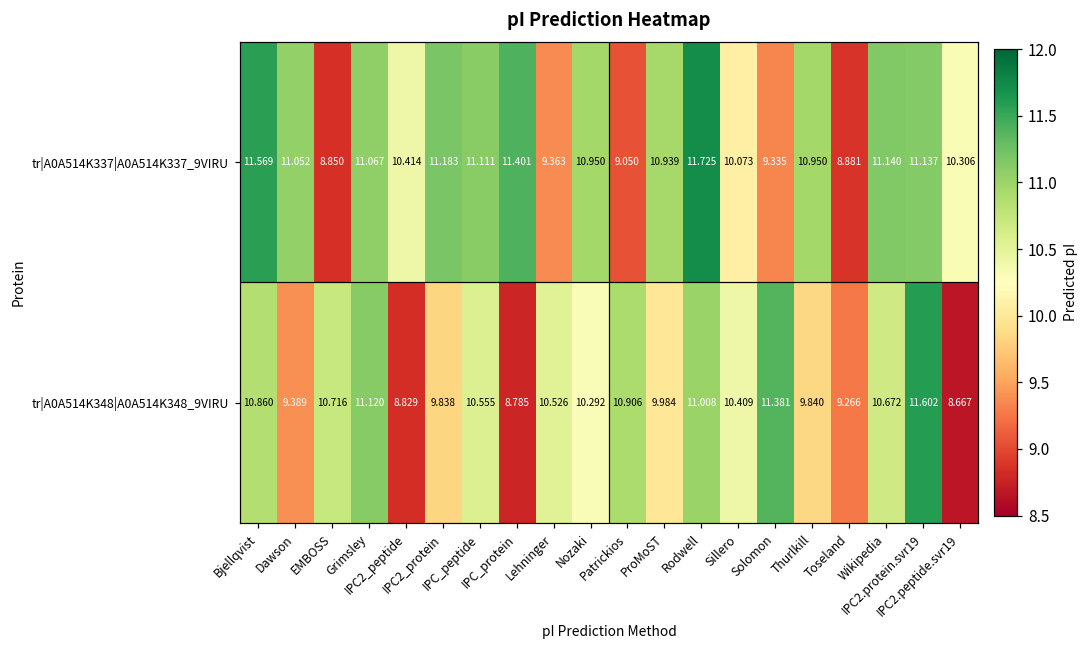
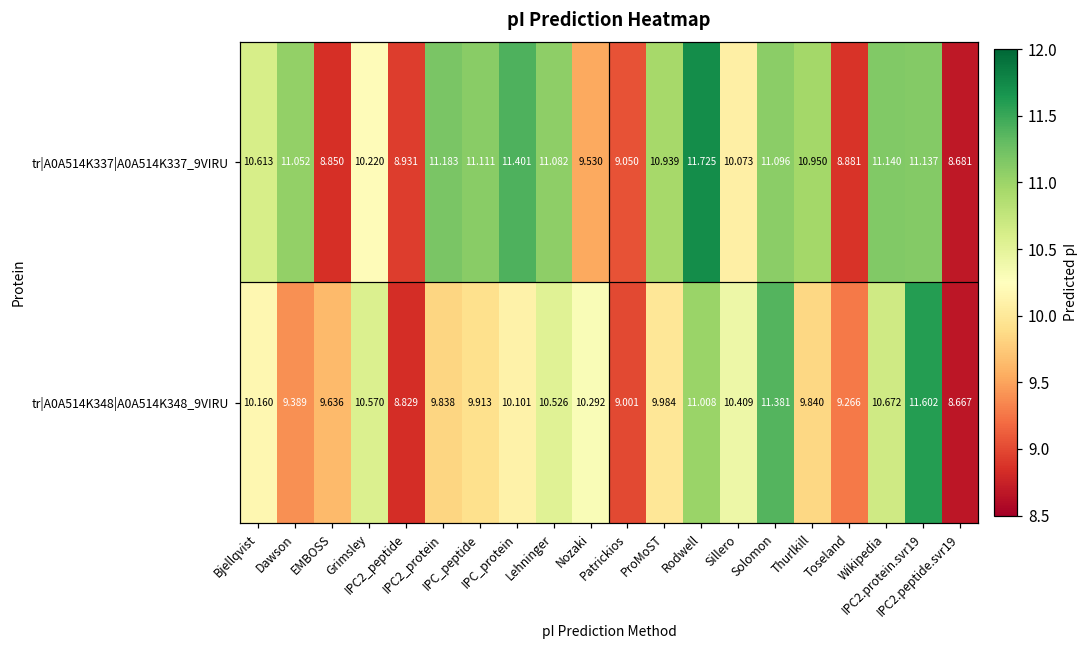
tr|A0A514K337|A0A514K337_9VIRU, Bjellqvist: 11.569 -> 10.613
tr|A0A514K337|A0A514K337_9VIRU, Grimsley: 11.067 -> 10.220
tr|A0A514K337|A0A514K337_9VIRU, IPC2_peptide: 10.414 -> 8.931
tr|A0A514K337|A0A514K337_9VIRU, Lehninger: 9.363 -> 11.082
tr|A0A514K337|A0A514K337_9VIRU, Nozaki: 10.950 -> 9.530
tr|A0A514K337|A0A514K337_9VIRU, Solomon: 9.335 -> 11.096
tr|A0A514K337|A0A514K337_9VIRU, IPC2.peptide.svr19: 10.306 -> 8.681
tr|A0A514K348|A0A514K348_9VIRU, Bjellqvist: 10.860 -> 10.160
tr|A0A514K348|A0A514K348_9VIRU, EMBOSS: 10.716 -> 9.636
tr|A0A514K348|A0A514K348_9VIRU, Grimsley: 11.120 -> 10.570
tr|A0A514K348|A0A514K348_9VIRU, IPC_peptide: 10.555 -> 9.913
tr|A0A514K348|A0A514K348_9VIRU, IPC_protein: 8.785 -> 10.101
tr|A0A514K348|A0A514K348_9VIRU, Patrickios: 10.906 -> 9.001
